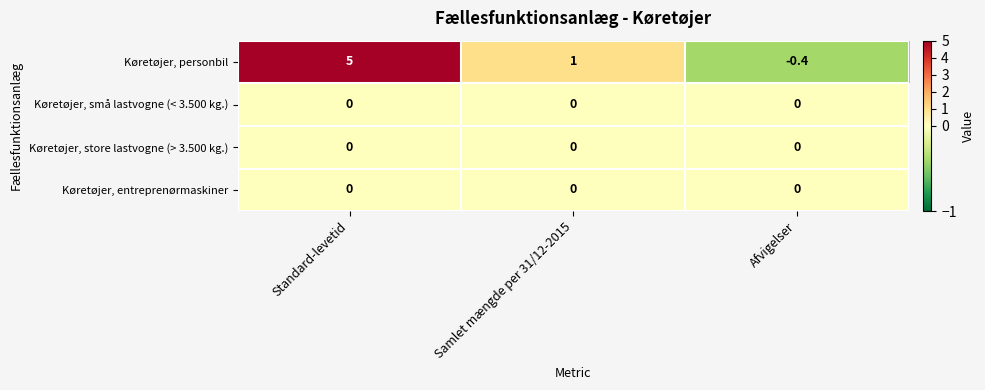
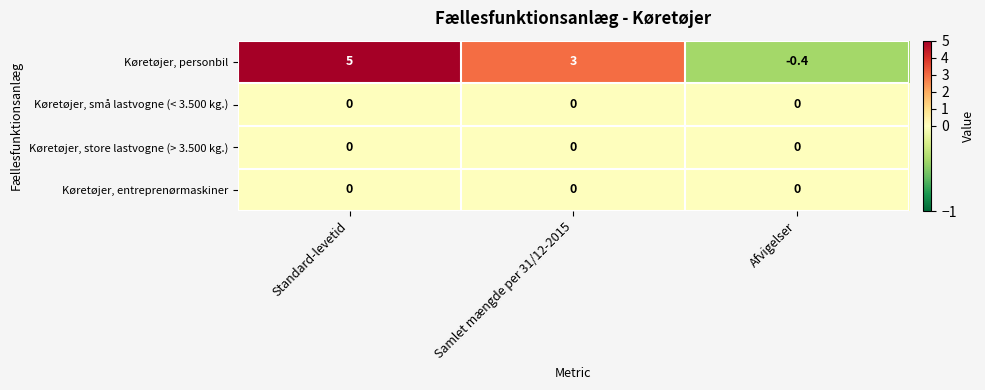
Køretøjer, personbil, Samlet mængde per 31/12-2015: 1 -> 3
